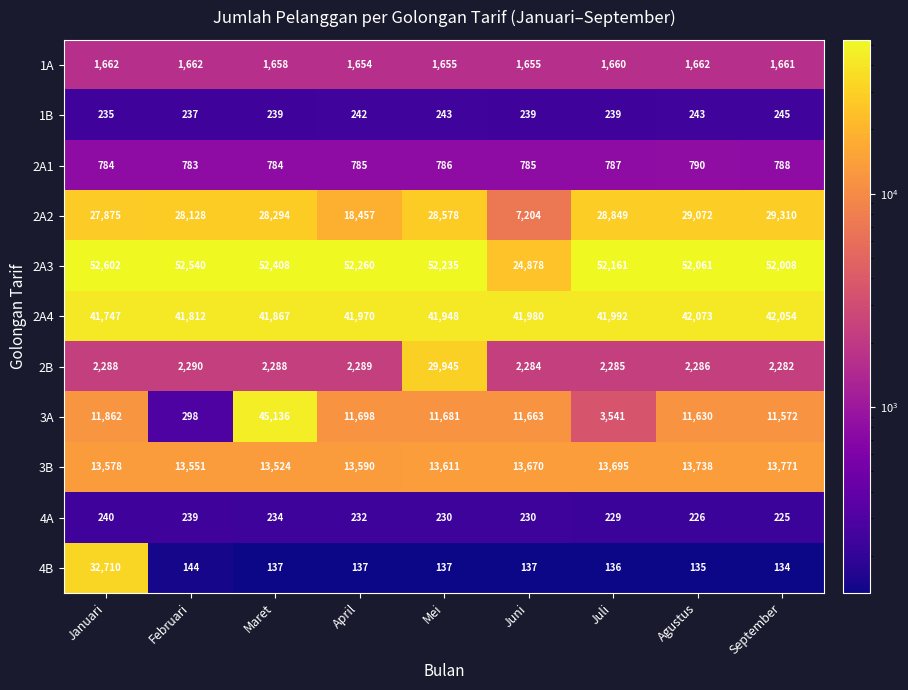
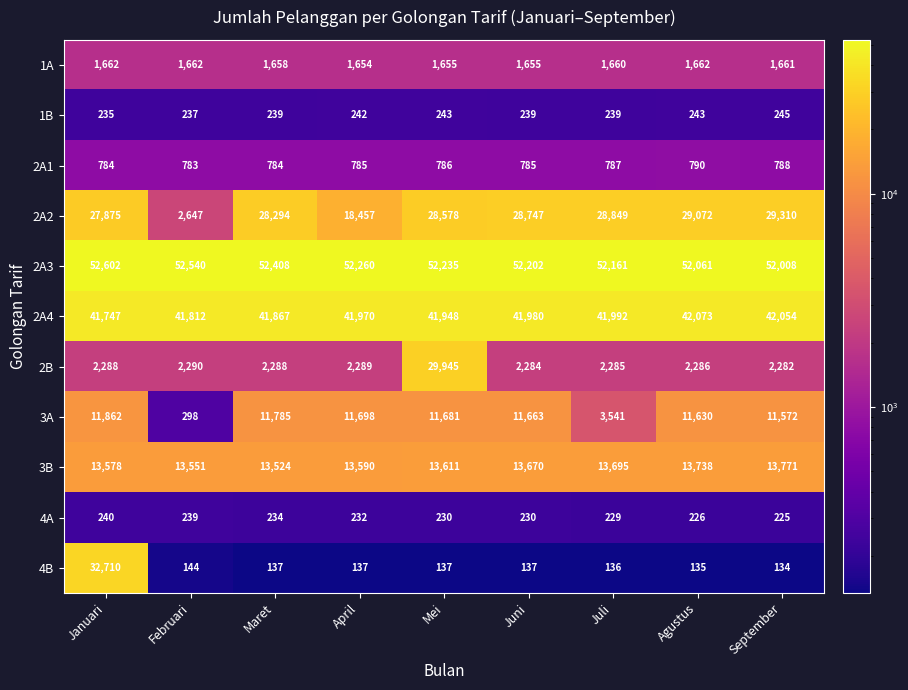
2A2, Februari: 28,128 -> 2,647
2A2, Juni: 7,204 -> 28,747
2A3, Juni: 24,878 -> 52,202
3A, Maret: 45,136 -> 11,785
